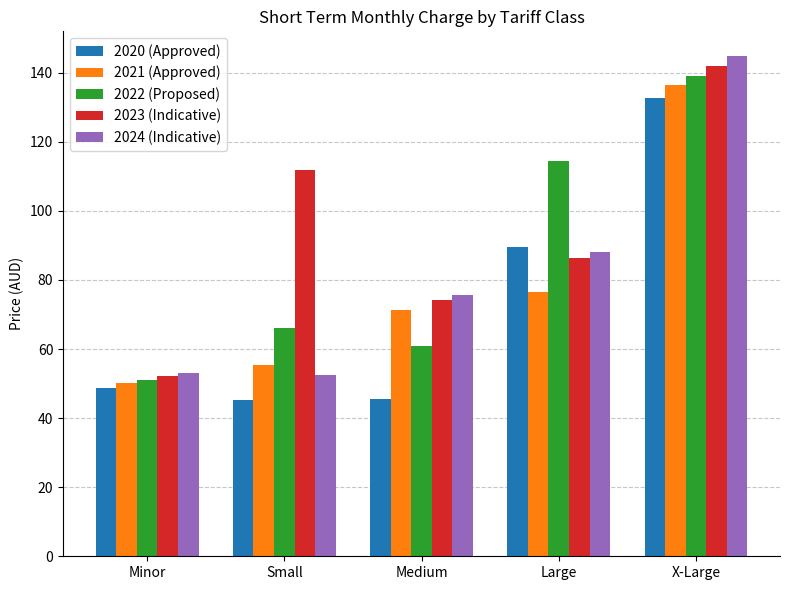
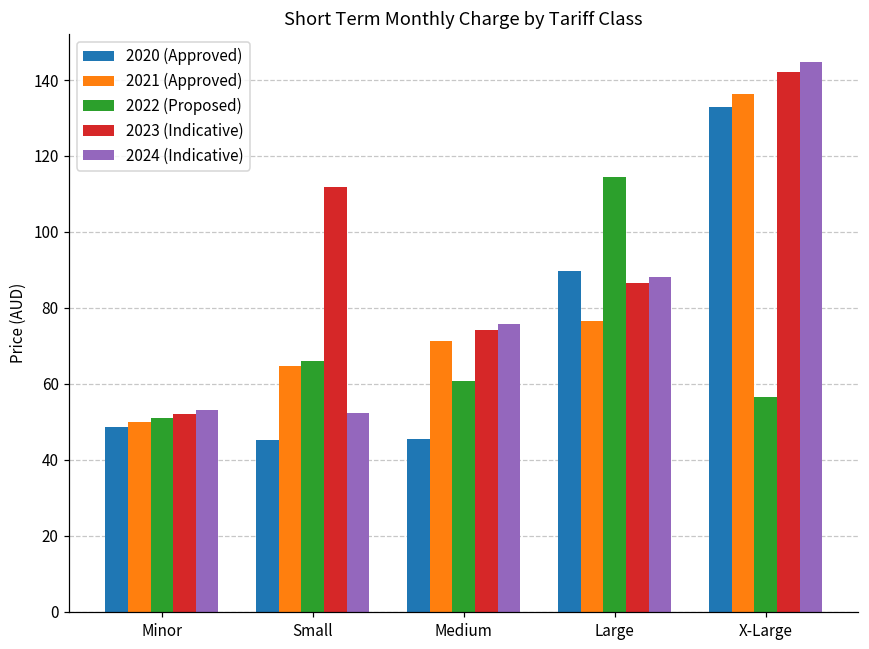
2021 (Approved), Small: 55 -> 65
2022 (Proposed), X-Large: 139 -> 57
